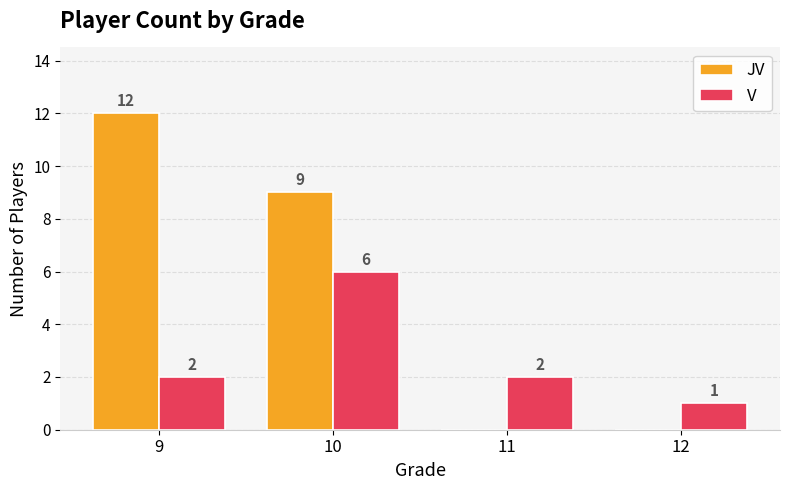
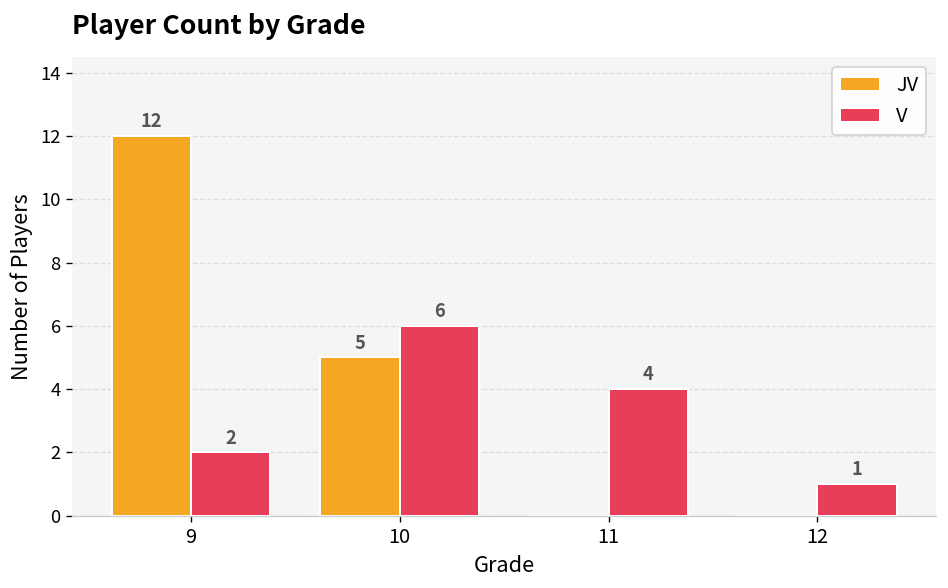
JV, 10: 9 -> 5
V, 11: 2 -> 4
